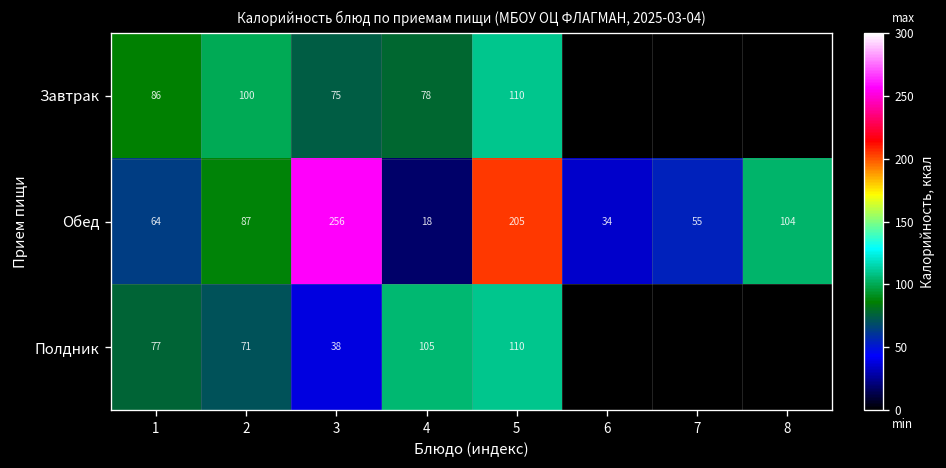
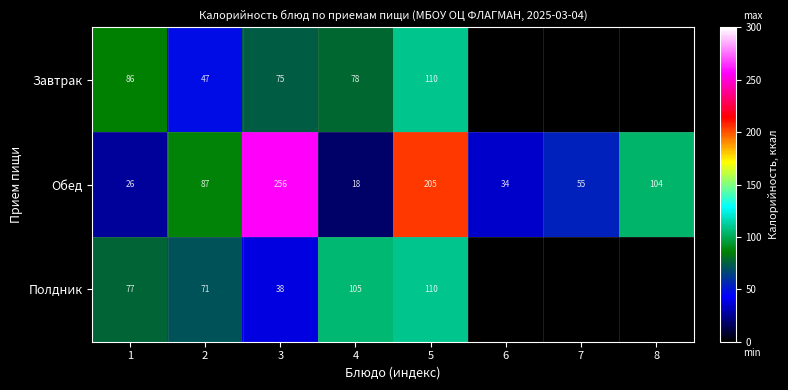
Завтрак, 2: 100 -> 47
Обед, 1: 64 -> 26
